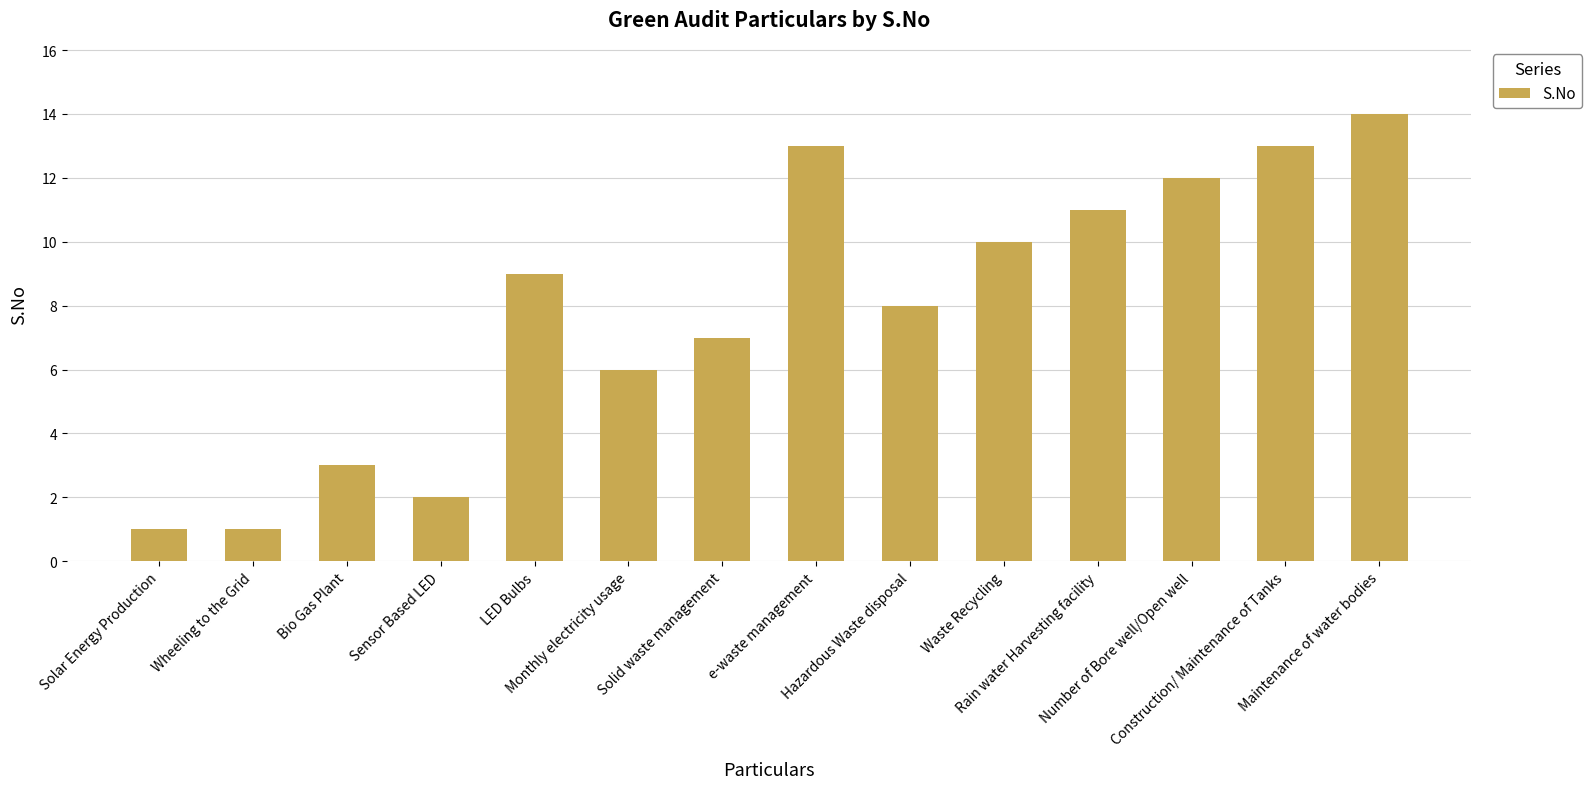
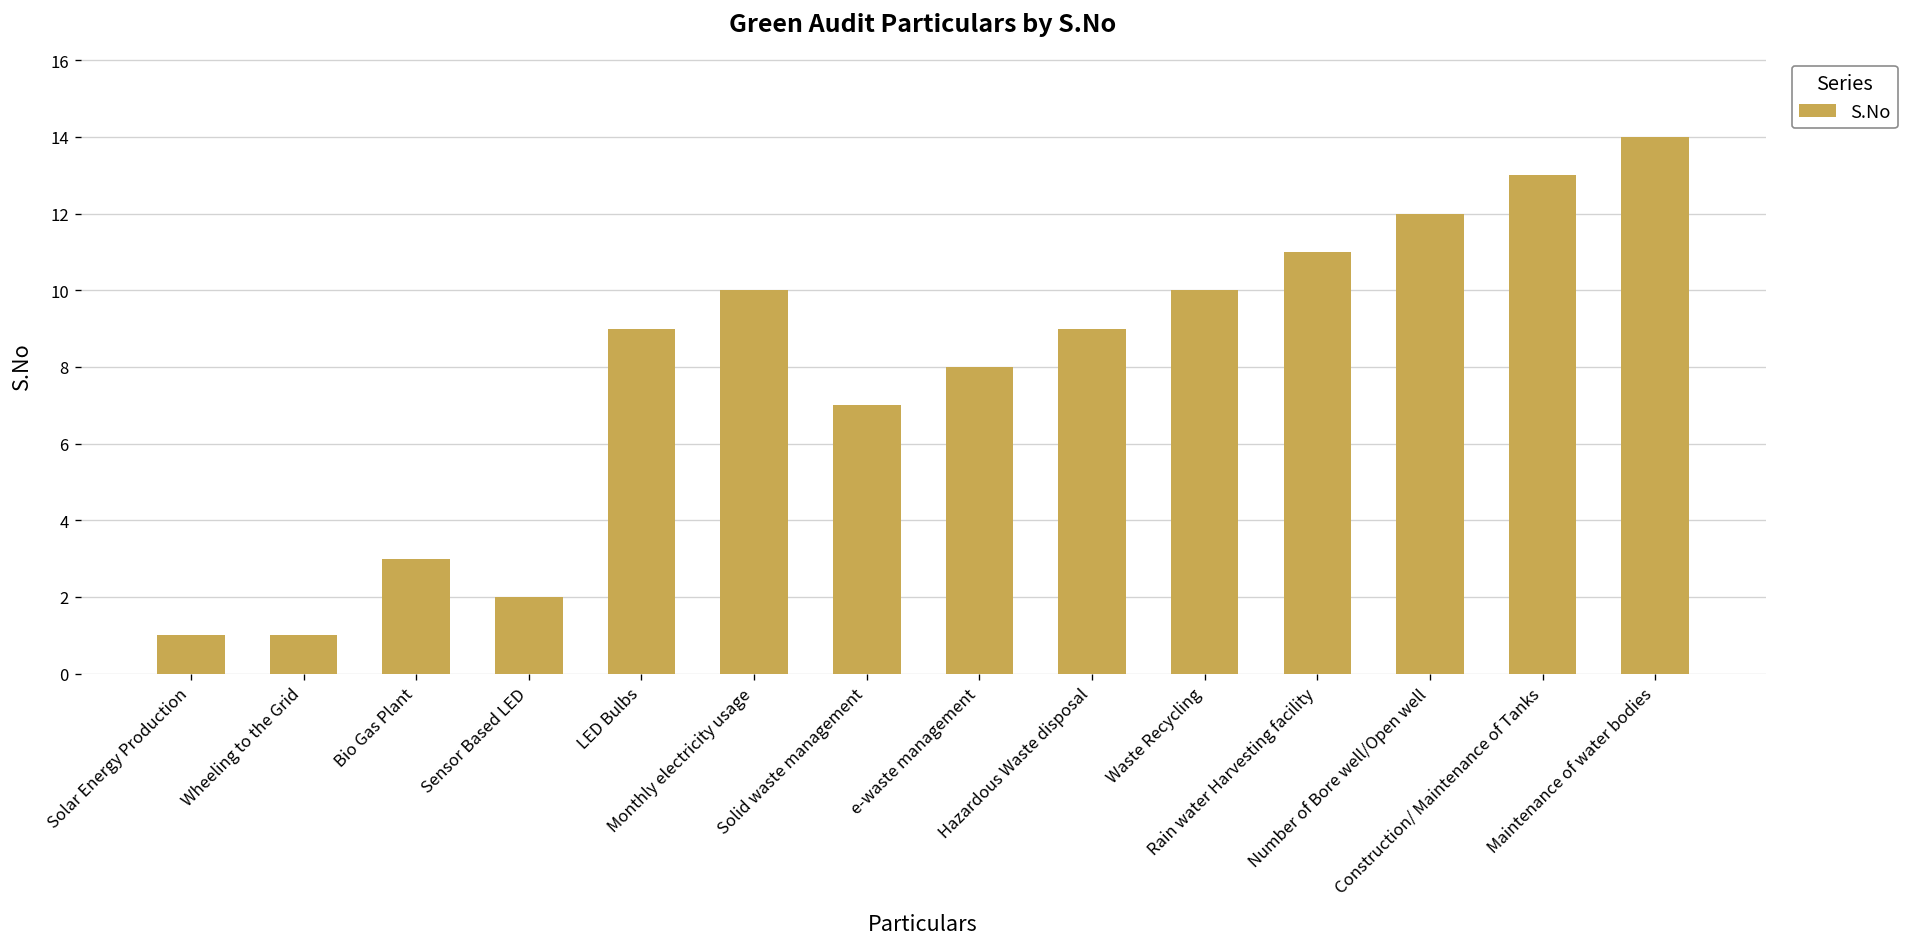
Monthly electricity usage: 6 -> 10
e-waste management: 13 -> 8
Hazardous Waste disposal: 8 -> 9
